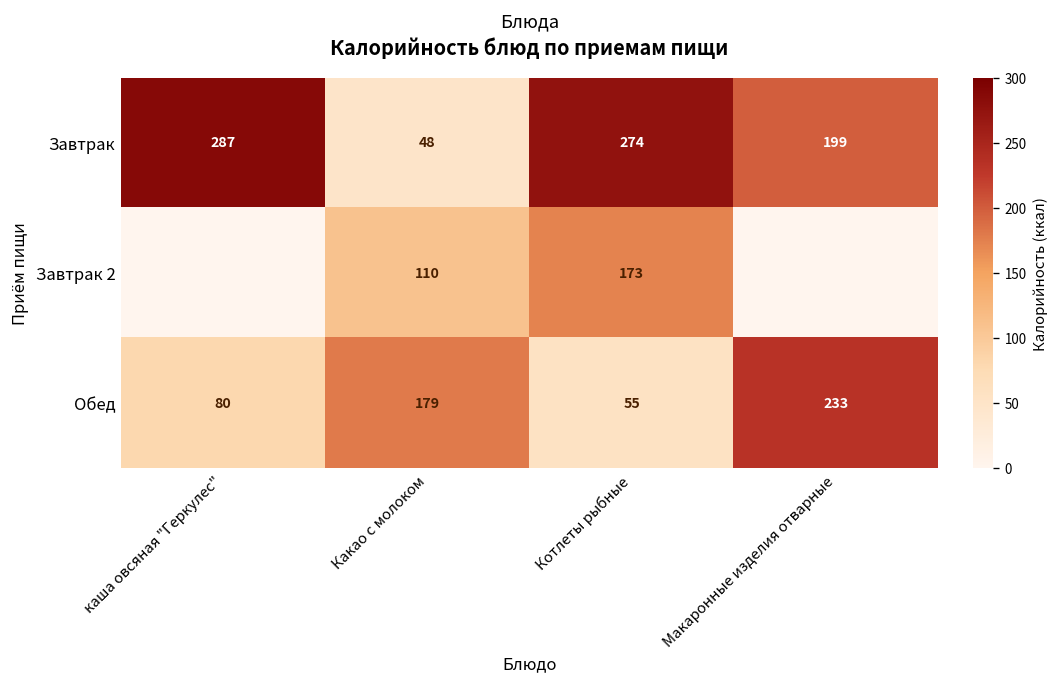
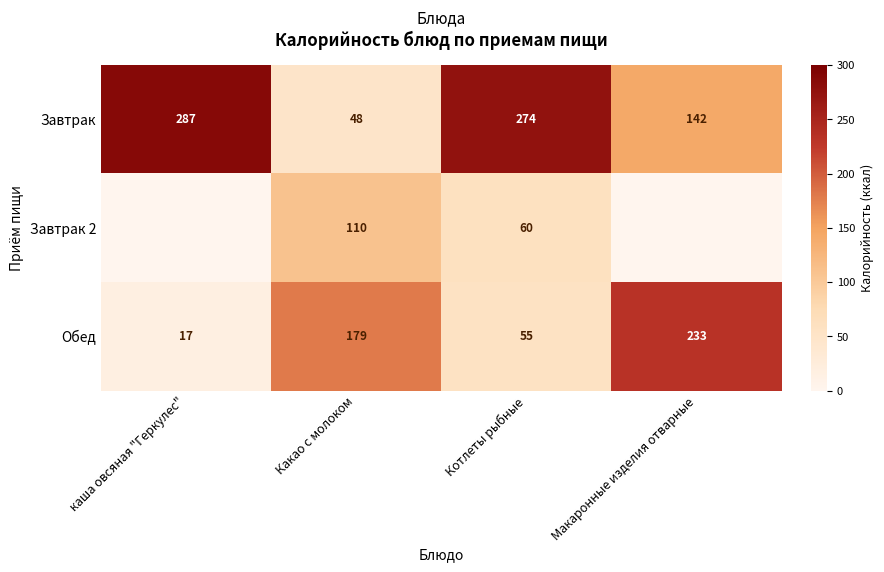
Завтрак, Макаронные изделия отварные: 199 -> 142
Завтрак 2, Котлеты рыбные: 173 -> 60
Обед, каша овсяная "Геркулес": 80 -> 17
